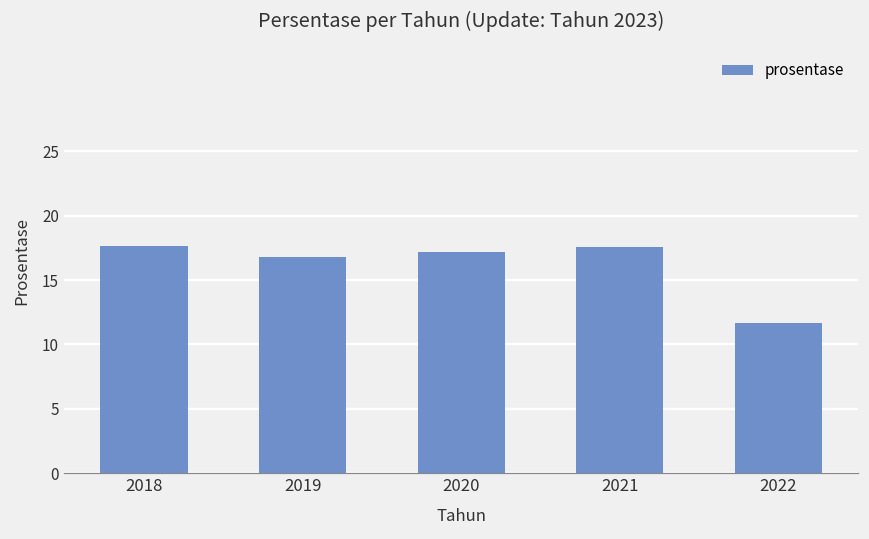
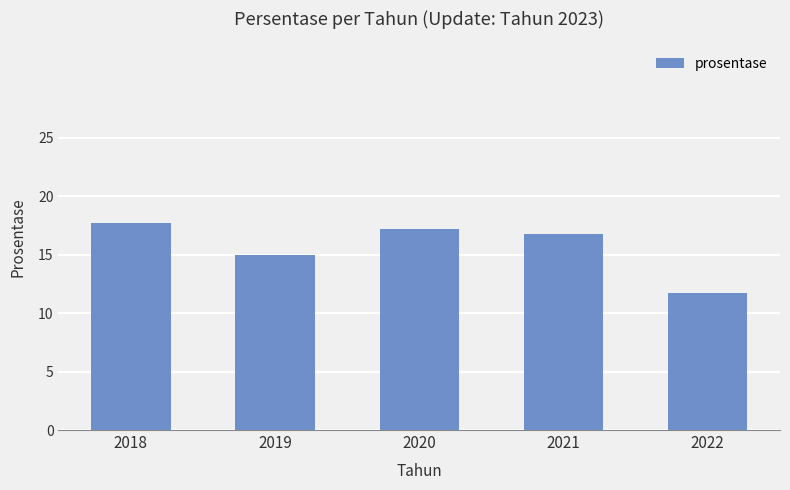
2019: 16.8 -> 15.0
2021: 17.6 -> 16.8
